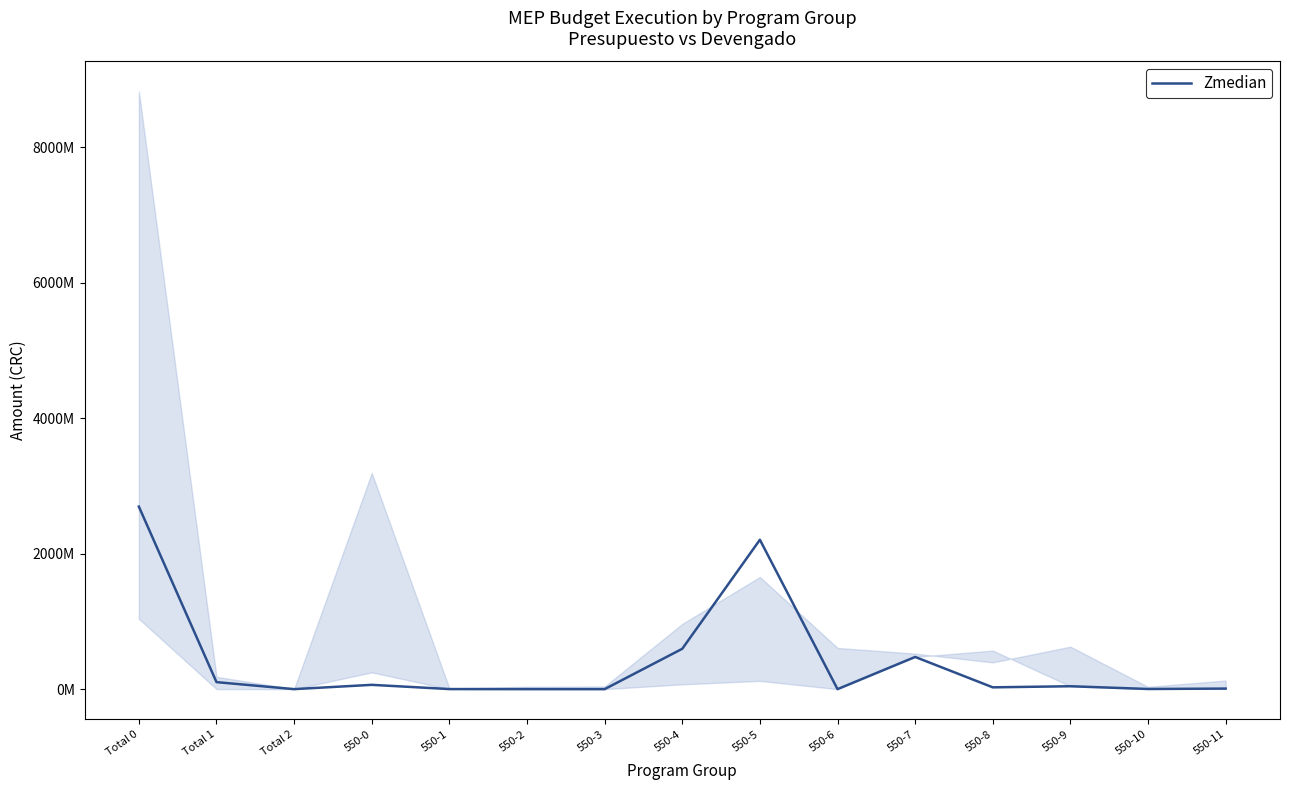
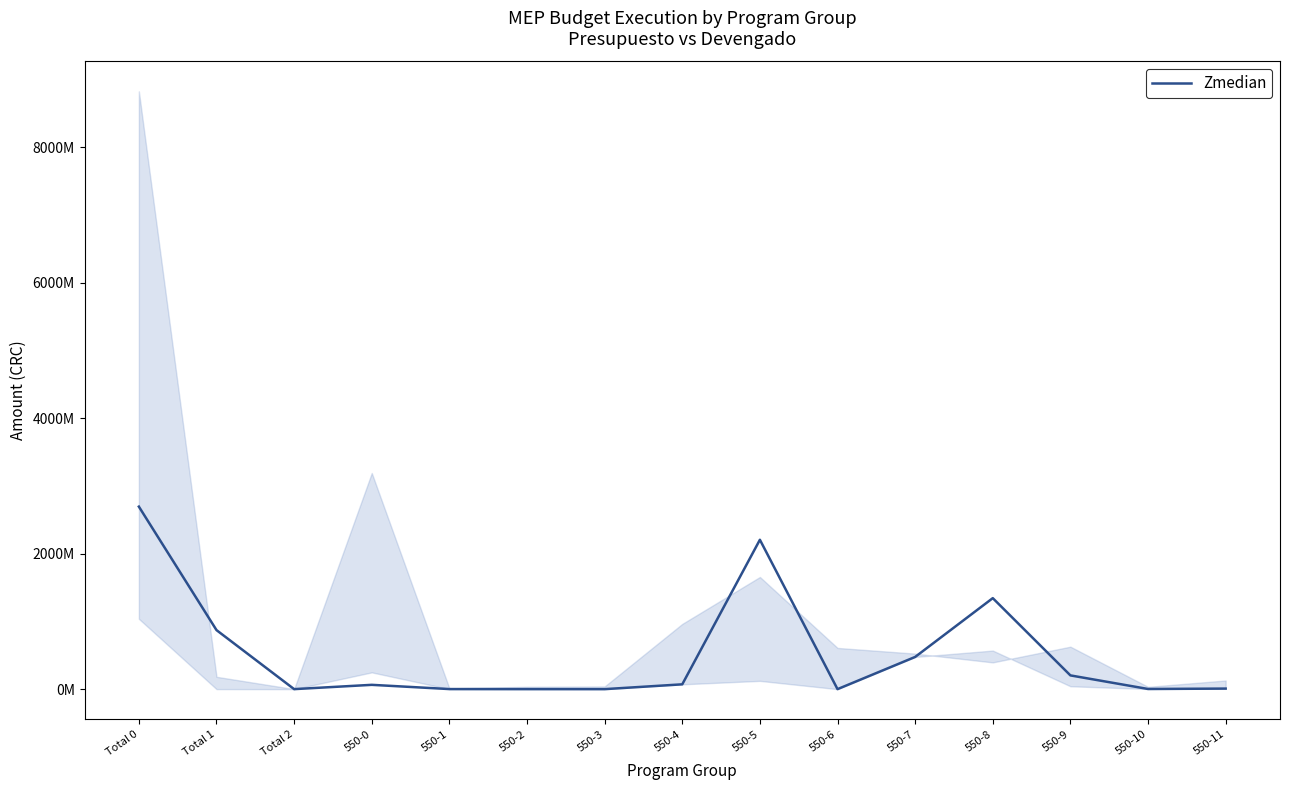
Zmedian, Total 1: 100000000 -> 900000000
Zmedian, 550-4: 600000000 -> 100000000
Zmedian, 550-8: 0 -> 1300000000
Zmedian, 550-9: 0 -> 200000000
